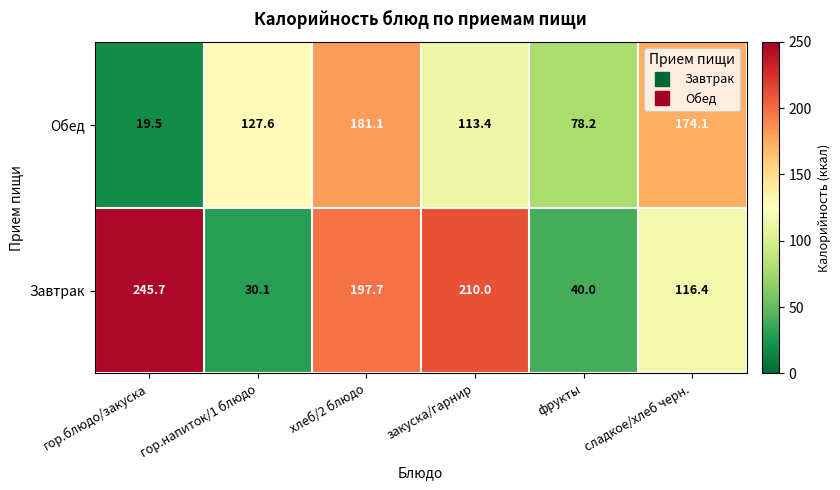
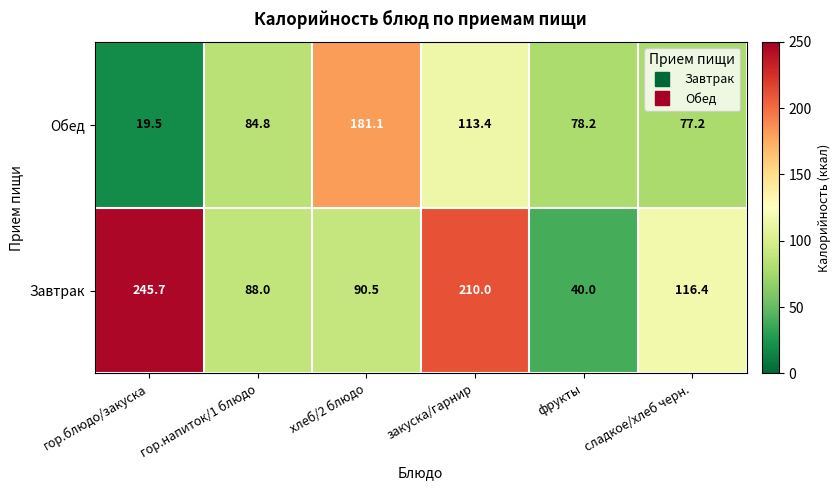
Обед, гор.напиток/1 блюдо: 127.6 -> 84.8
Обед, сладкое/хлеб черн.: 174.1 -> 77.2
Завтрак, гор.напиток/1 блюдо: 30.1 -> 88.0
Завтрак, хлеб/2 блюдо: 197.7 -> 90.5
